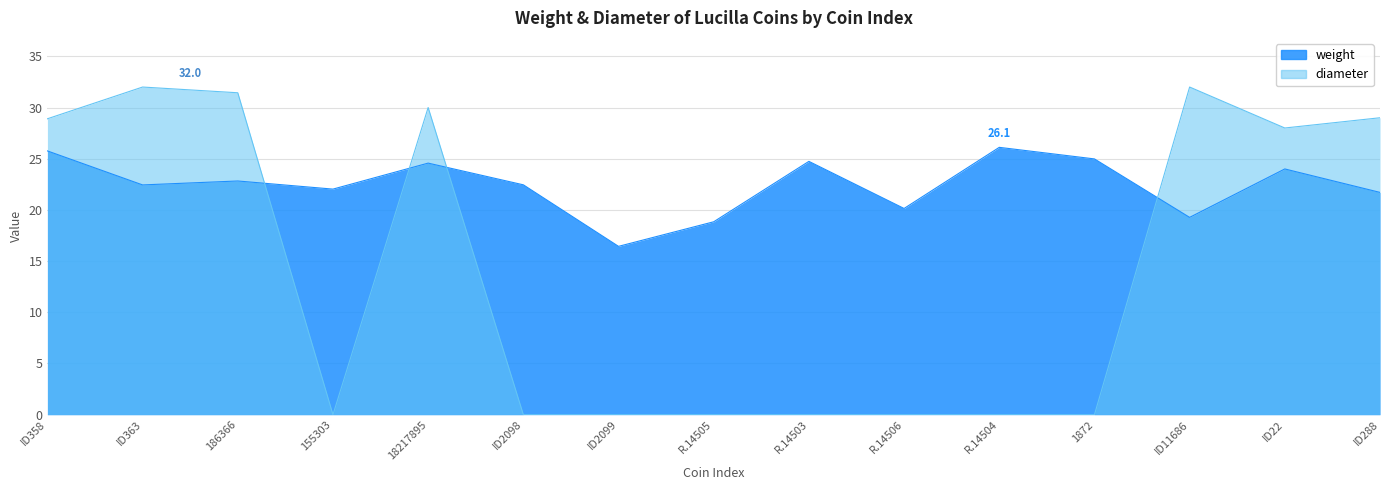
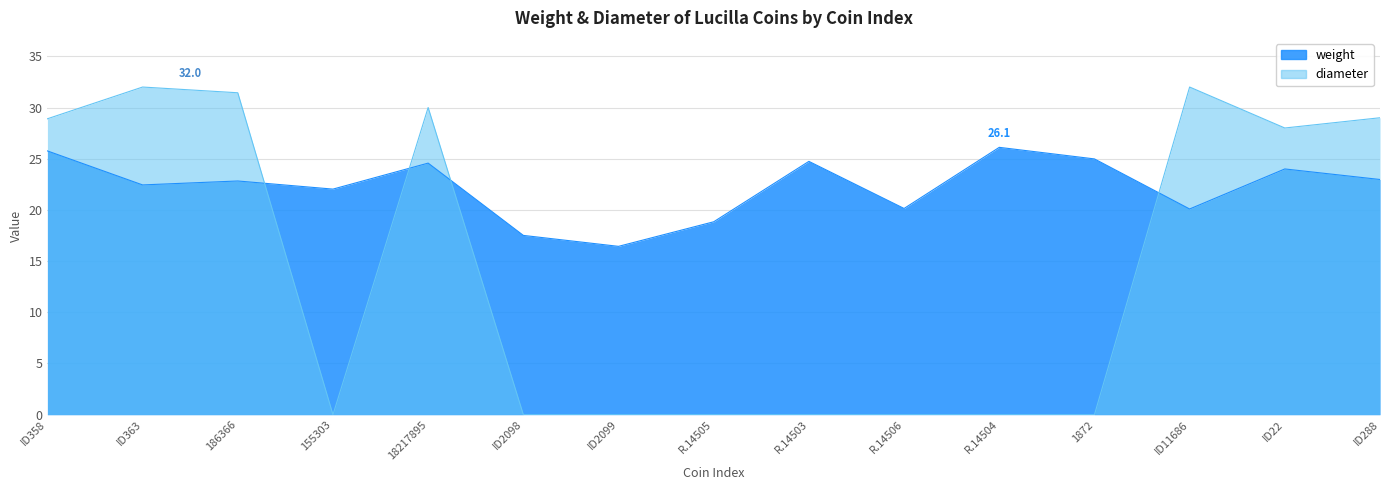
weight, ID2098: 22.5 -> 17.5
weight, ID11686: 19.3 -> 20.1
weight, ID288: 21.7 -> 23.0
